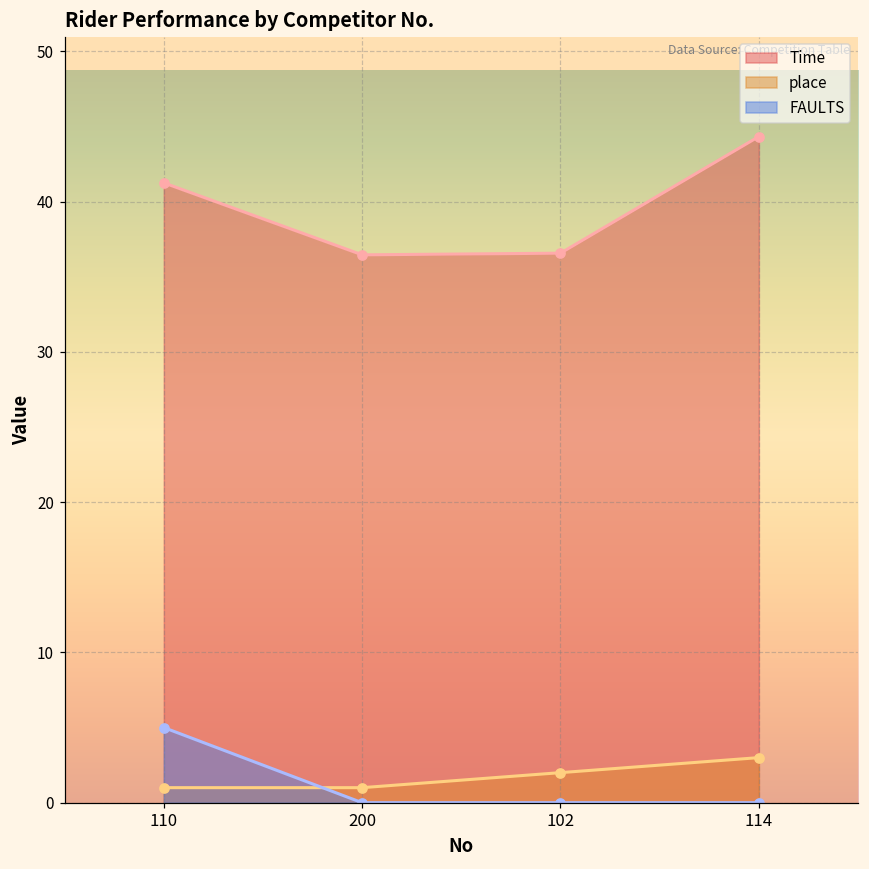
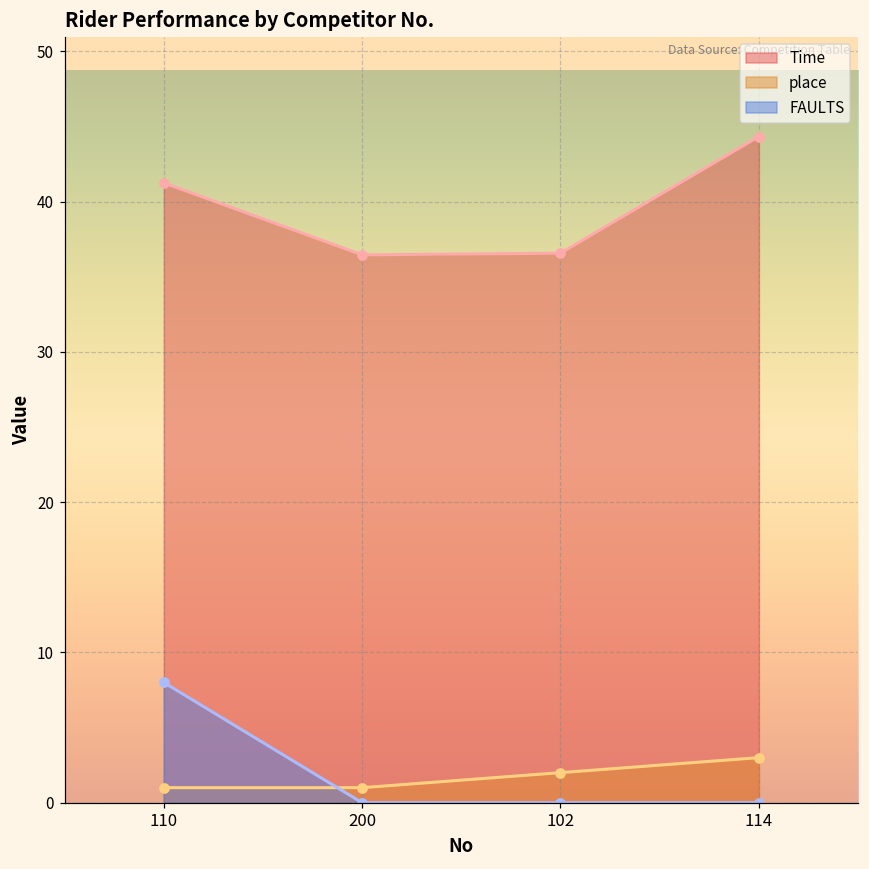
FAULTS, 110: 5 -> 8
